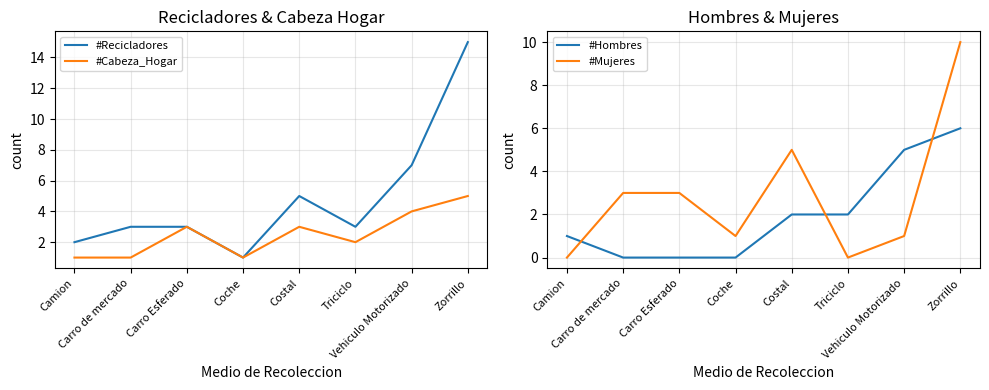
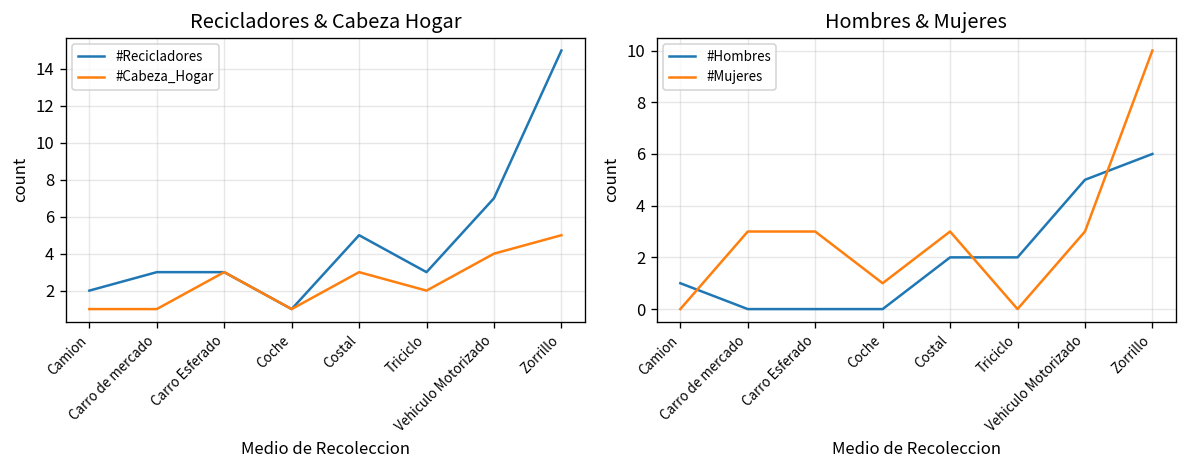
Hombres & Mujeres, #Mujeres, Costal: 5 -> 3
Hombres & Mujeres, #Mujeres, Vehiculo Motorizado: 1 -> 3
